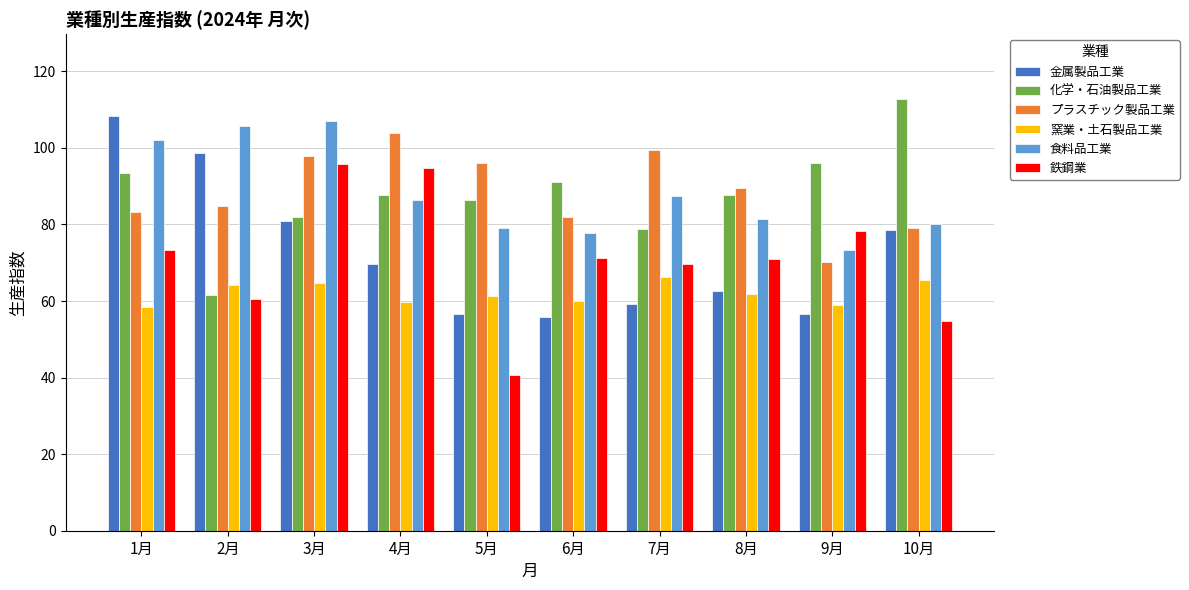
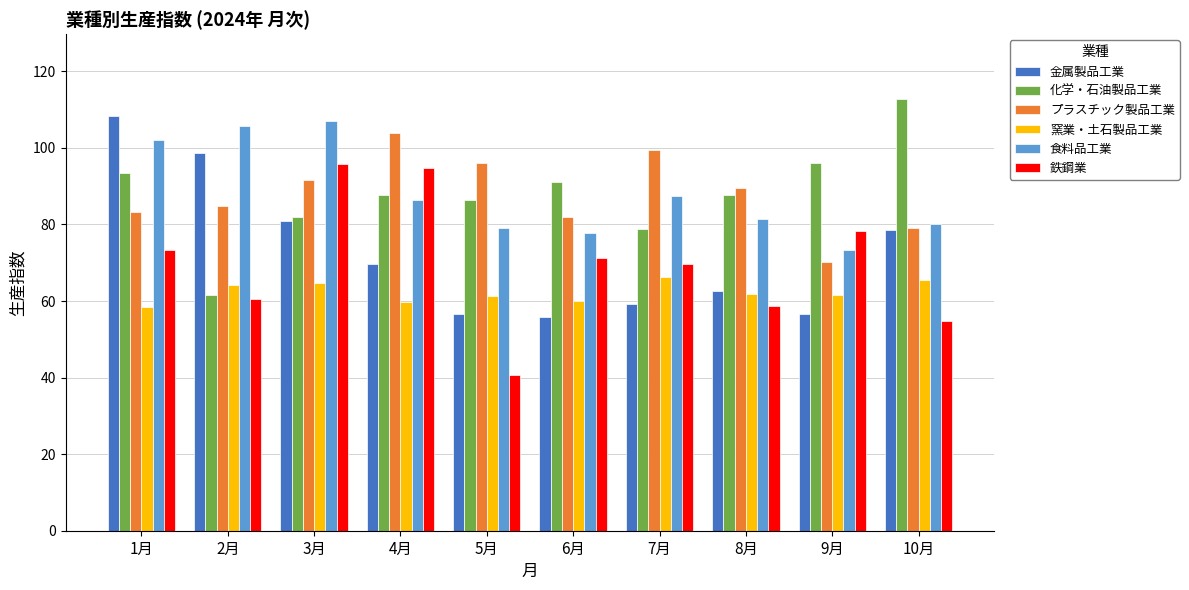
プラスチック製品工業, 3月: 98 -> 92
鉄鋼業, 8月: 71 -> 59
窯業・土石製品工業, 9月: 59 -> 62
